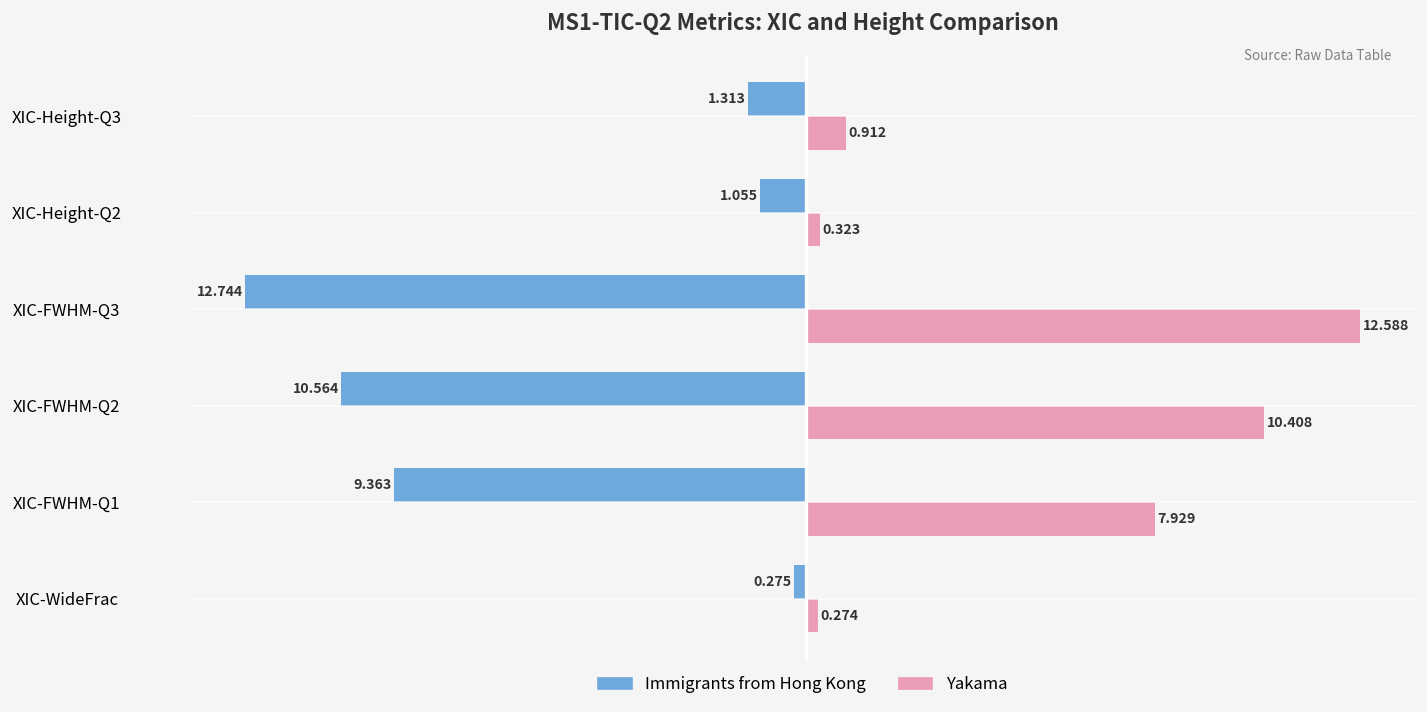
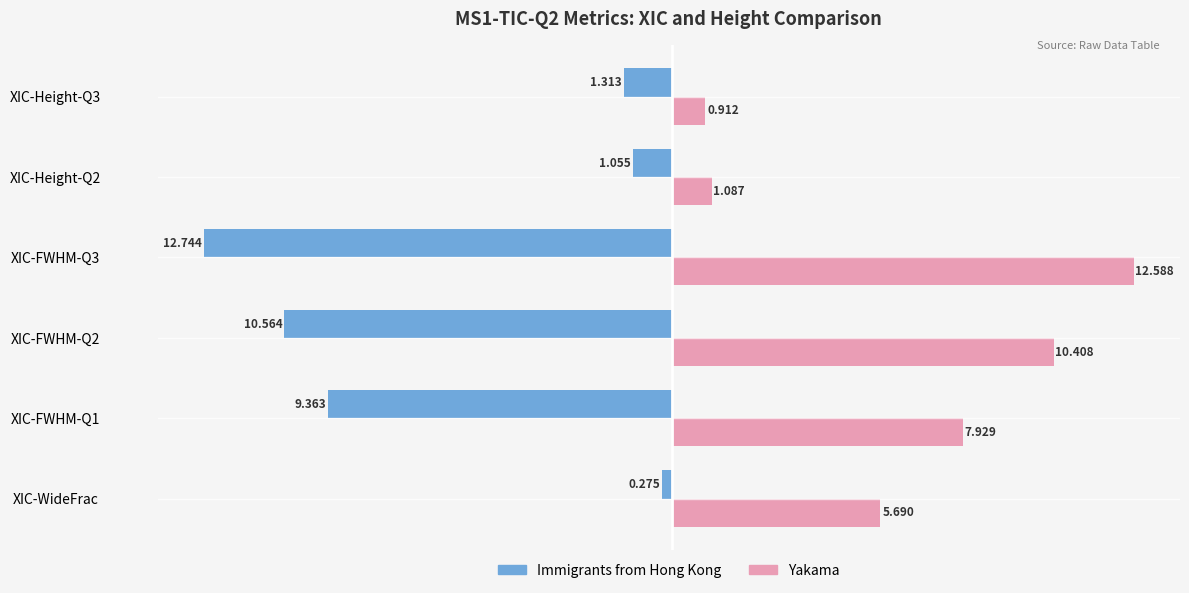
Yakama, XIC-Height-Q2: 0.323 -> 1.087
Yakama, XIC-WideFrac: 0.274 -> 5.690
